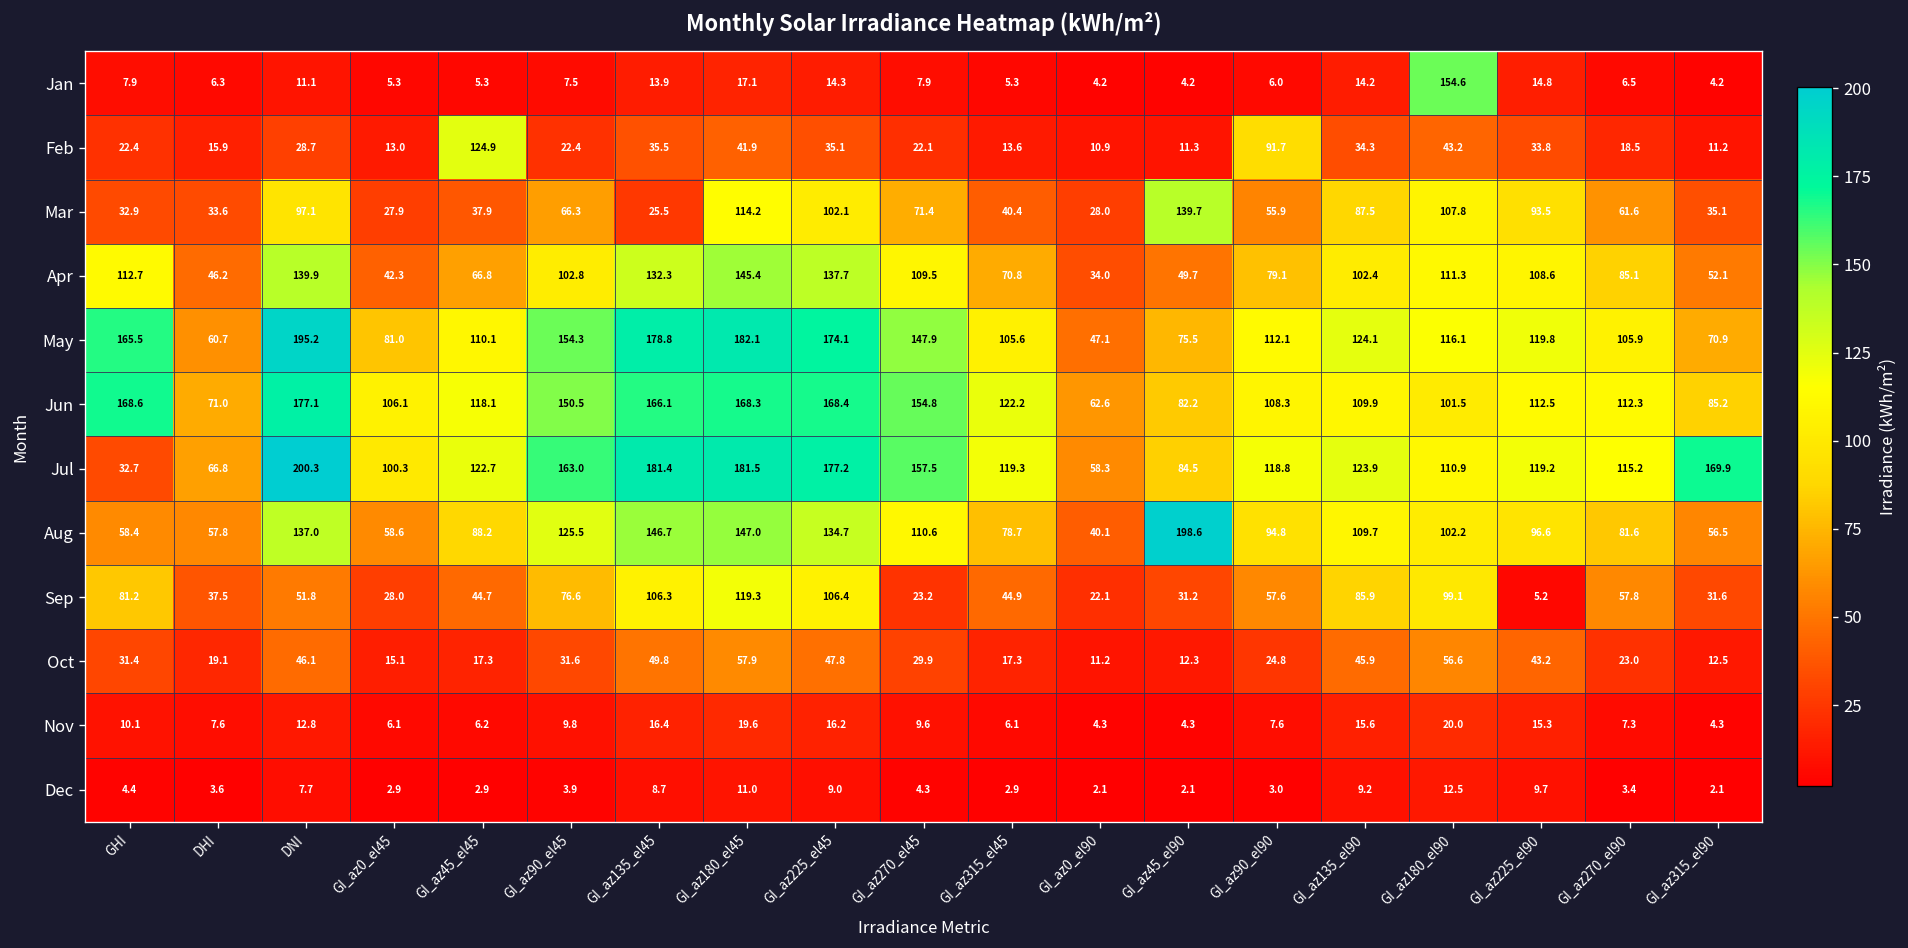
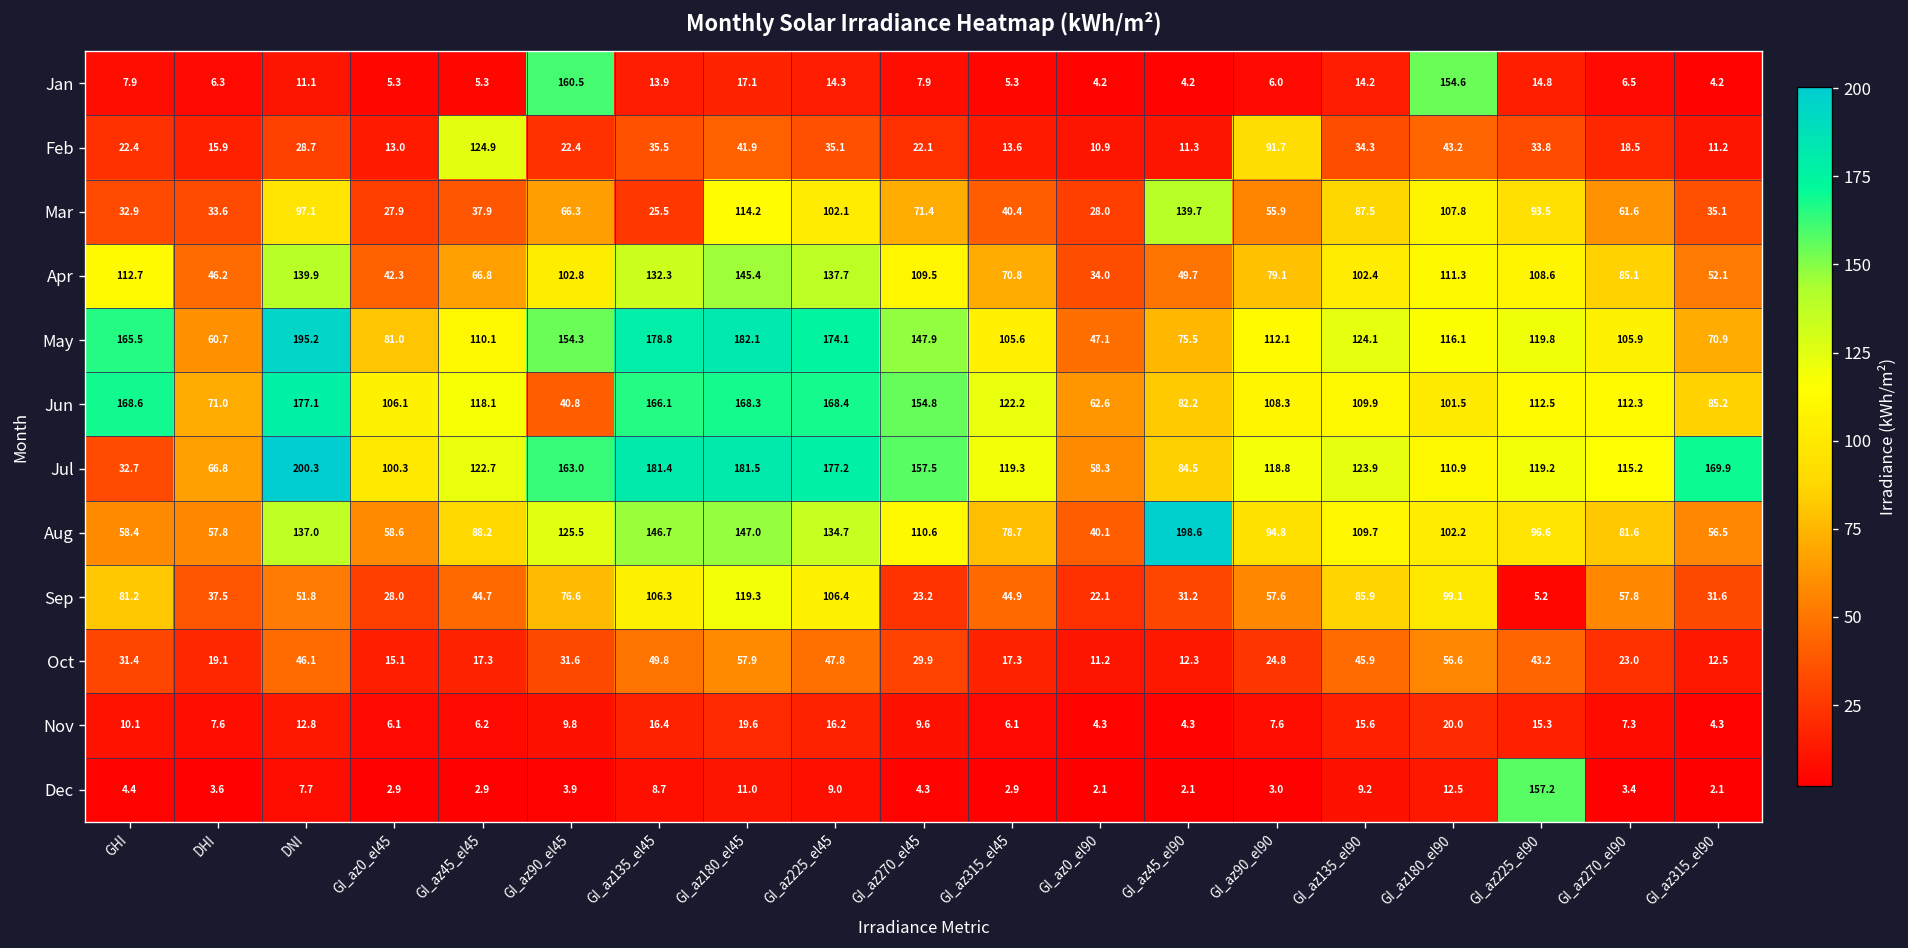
Jan, GI_az90_el45: 7.5 -> 160.5
Jun, GI_az90_el45: 150.5 -> 40.8
Dec, GI_az225_el90: 9.7 -> 157.2
